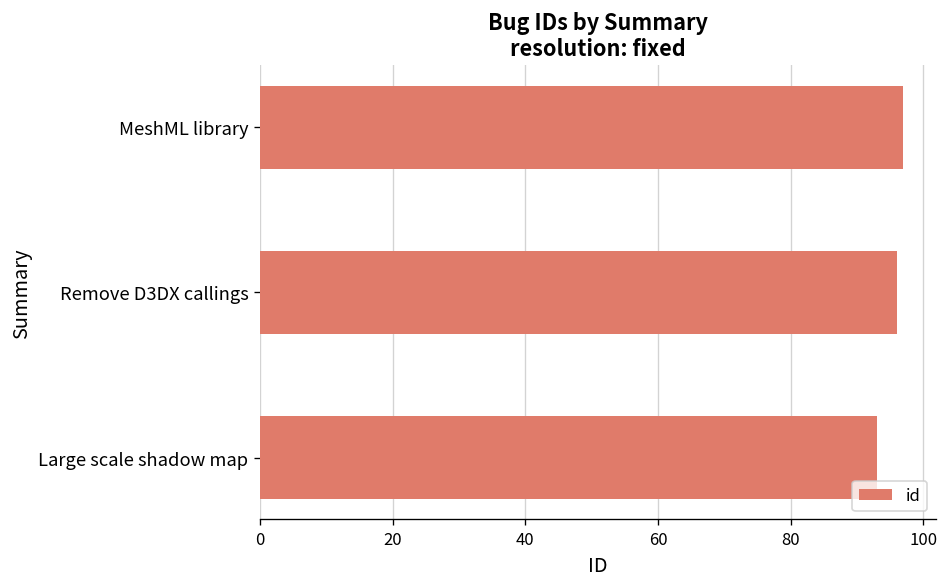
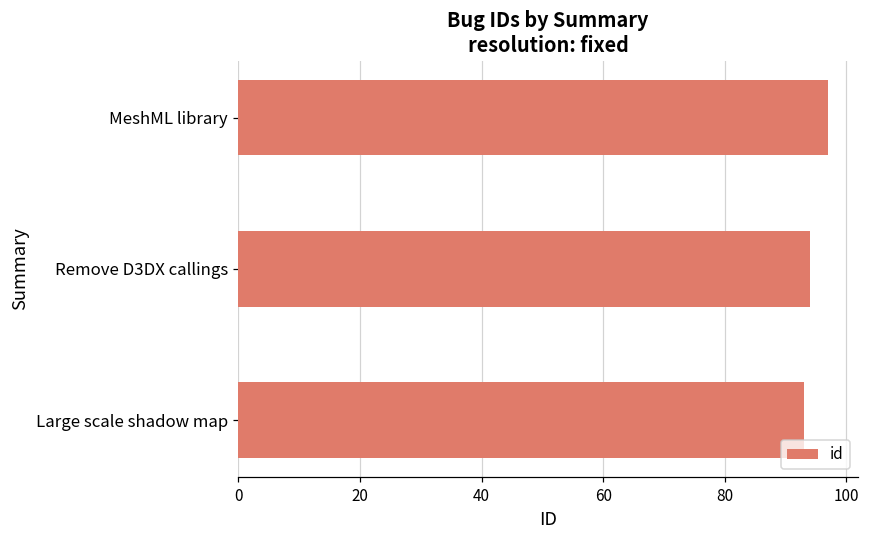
Remove D3DX callings: 96 -> 94
